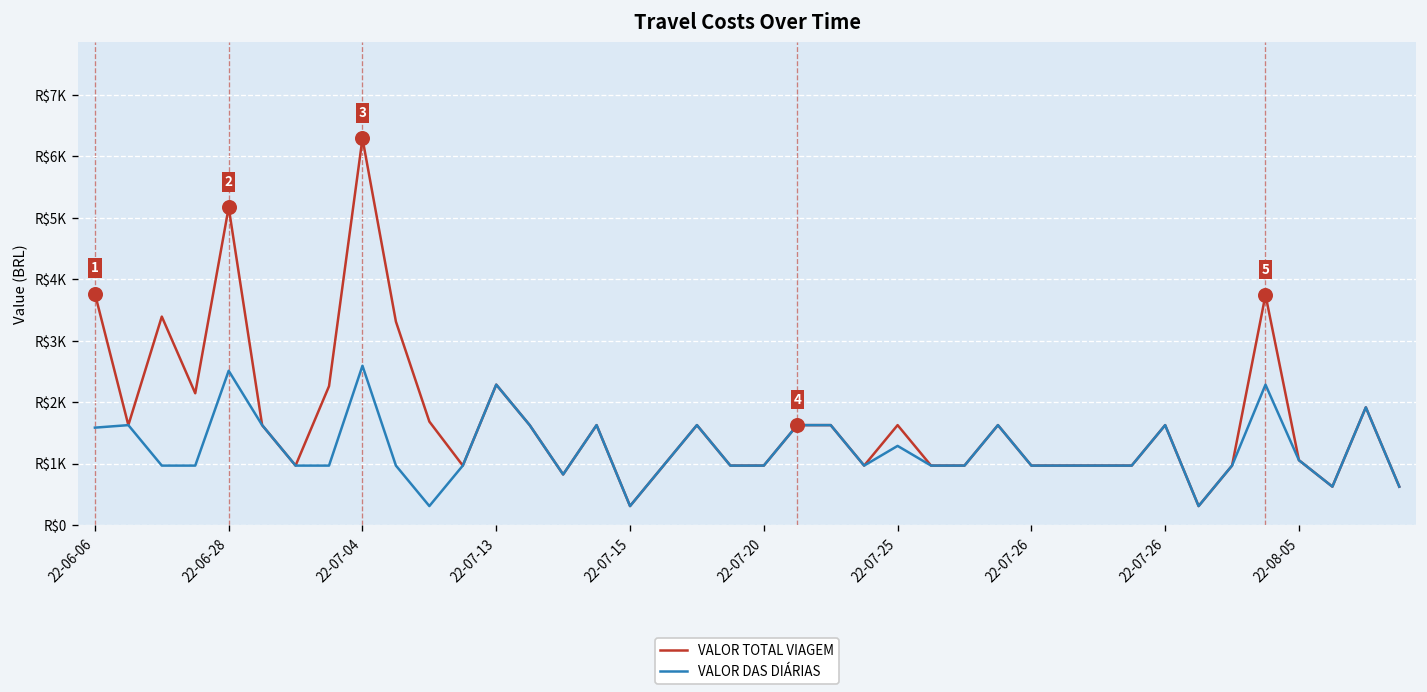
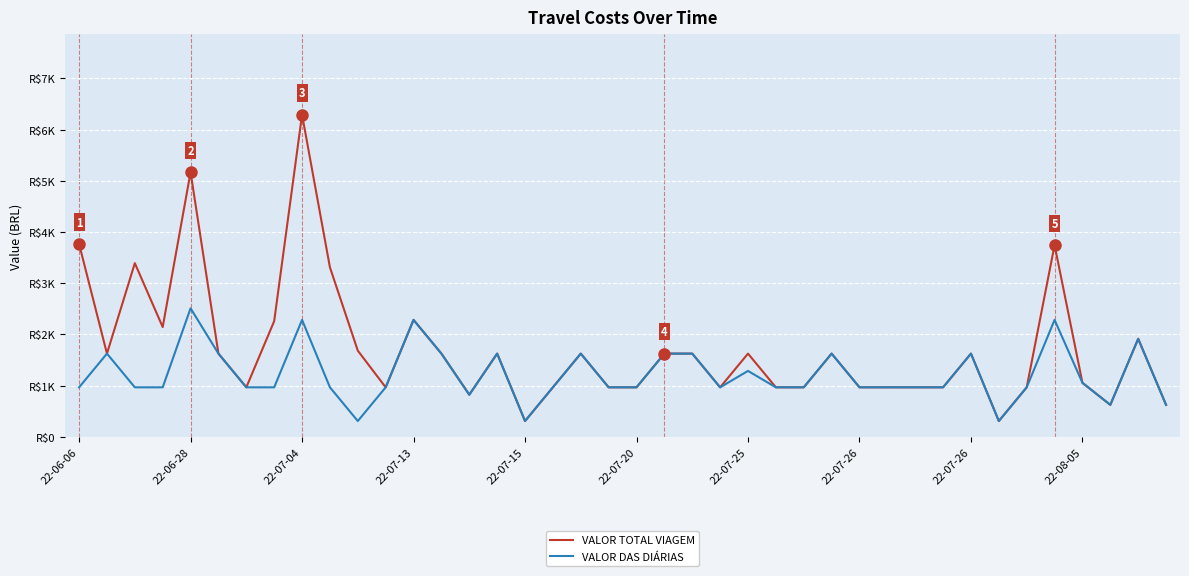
VALOR DAS DIÁRIAS, 22-06-06: R$1600 -> R$1000
VALOR DAS DIÁRIAS, 22-07-04: R$2600 -> R$2300
